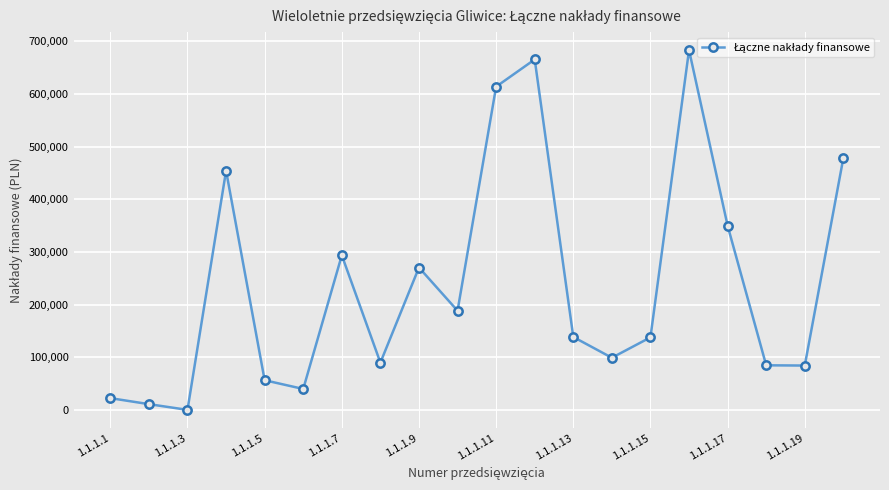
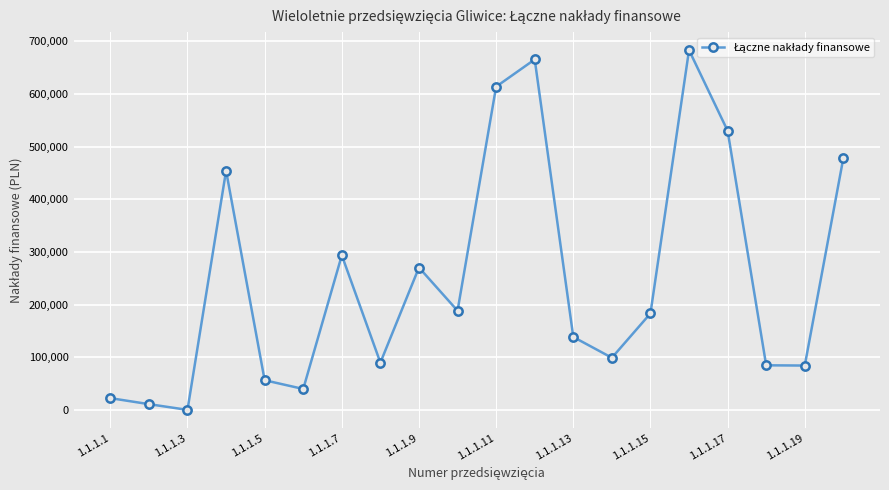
1.1.1.15: 140,000 -> 180,000
1.1.1.17: 350,000 -> 530,000
